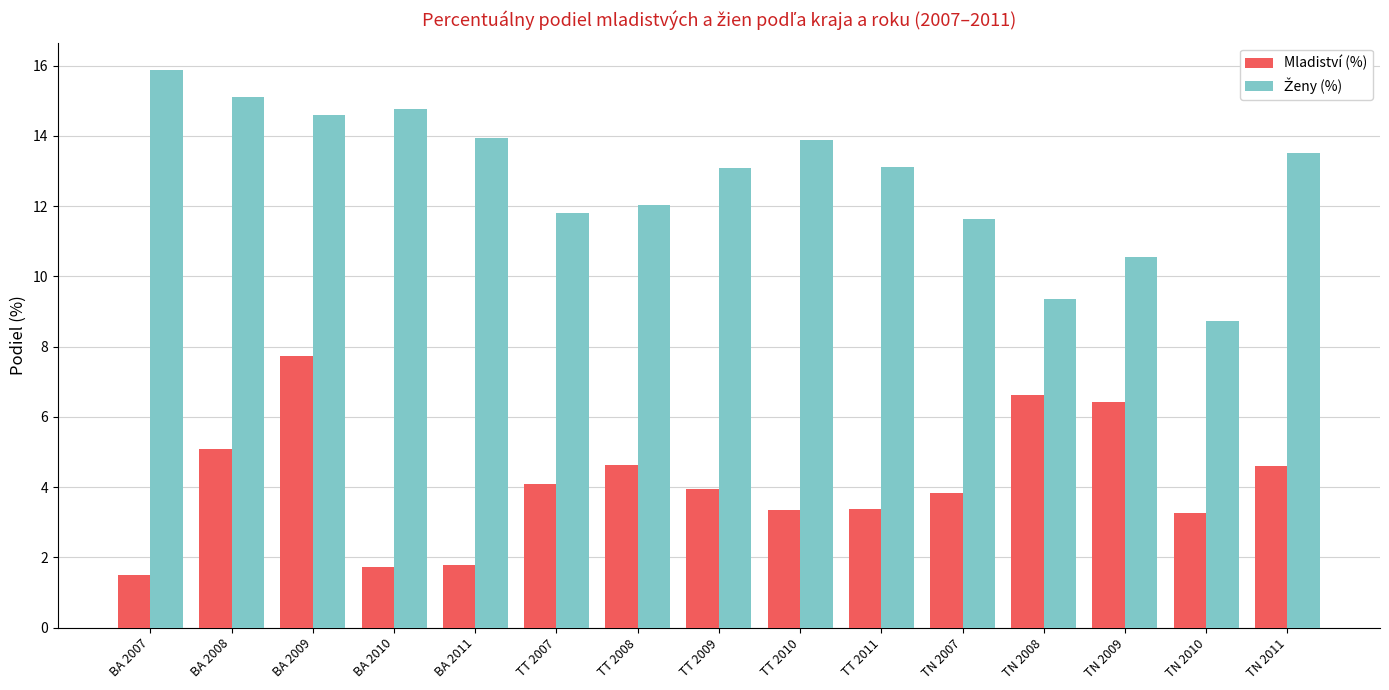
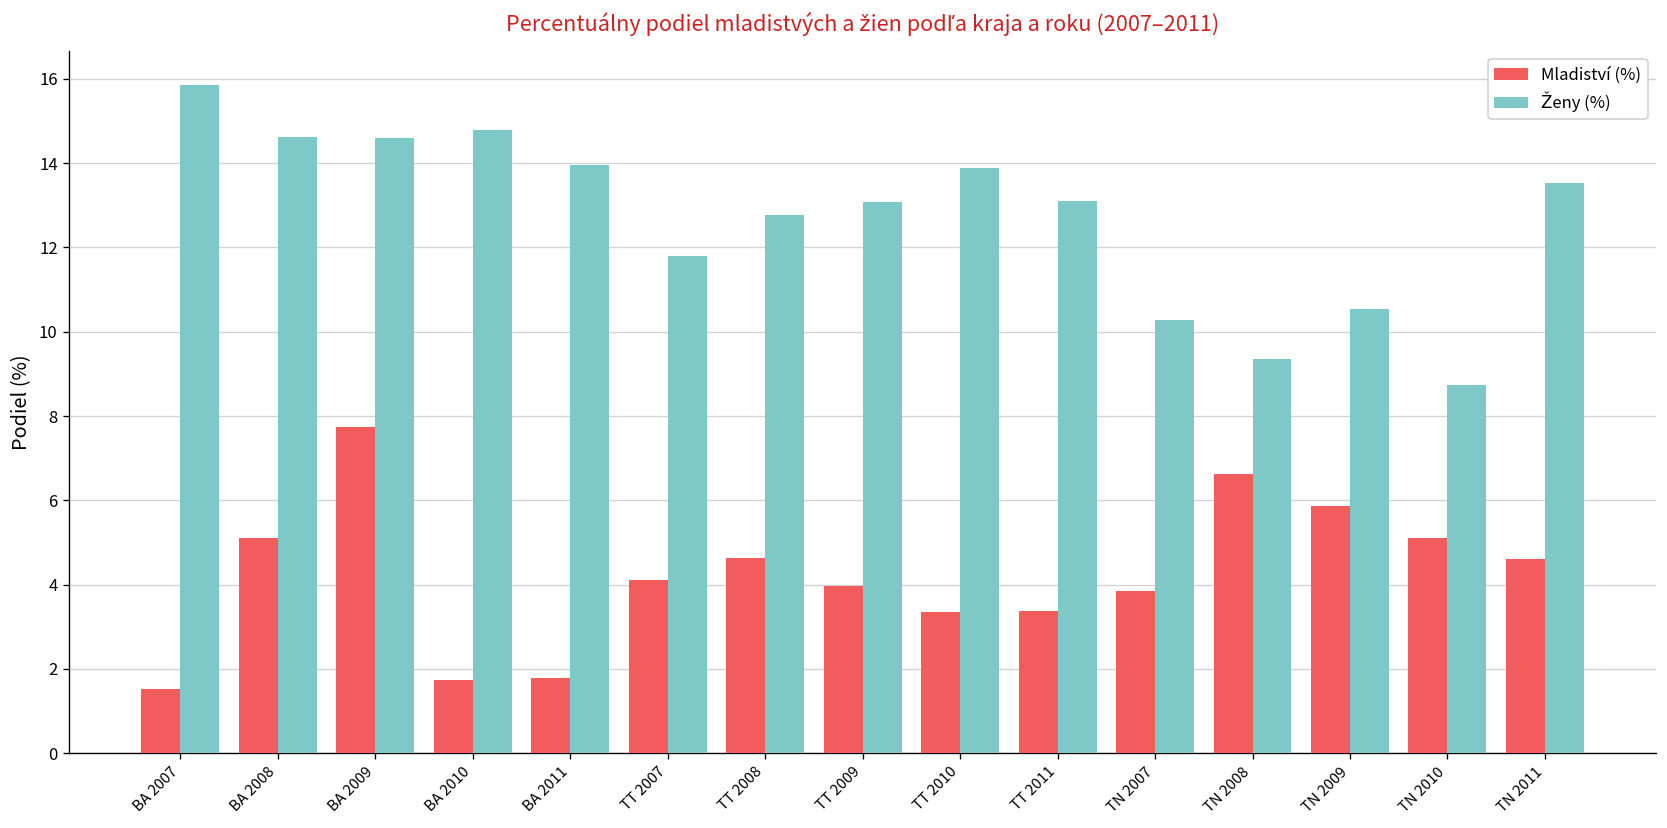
Ženy (%), BA 2008: 15.1 -> 14.6
Ženy (%), TT 2008: 12.0 -> 12.8
Ženy (%), TN 2007: 11.6 -> 10.3
Mladiství (%), TN 2009: 6.4 -> 5.9
Mladiství (%), TN 2010: 3.3 -> 5.1
